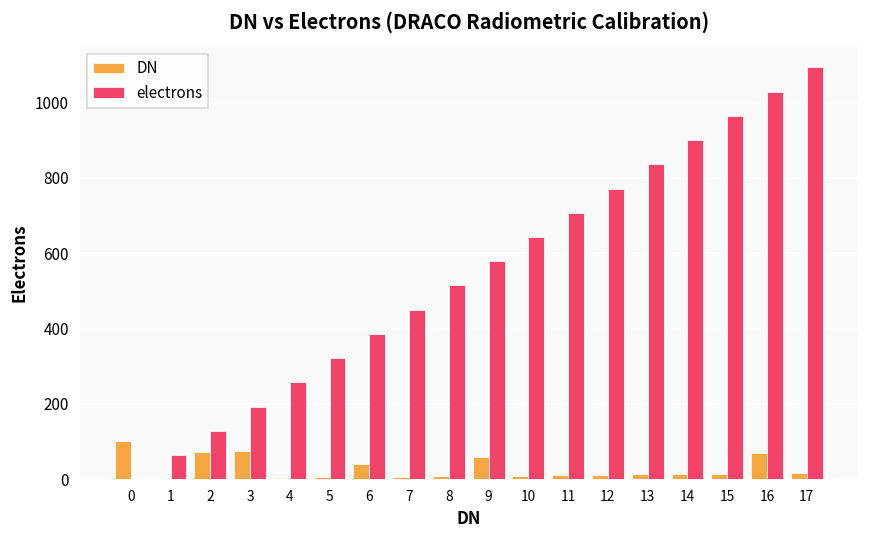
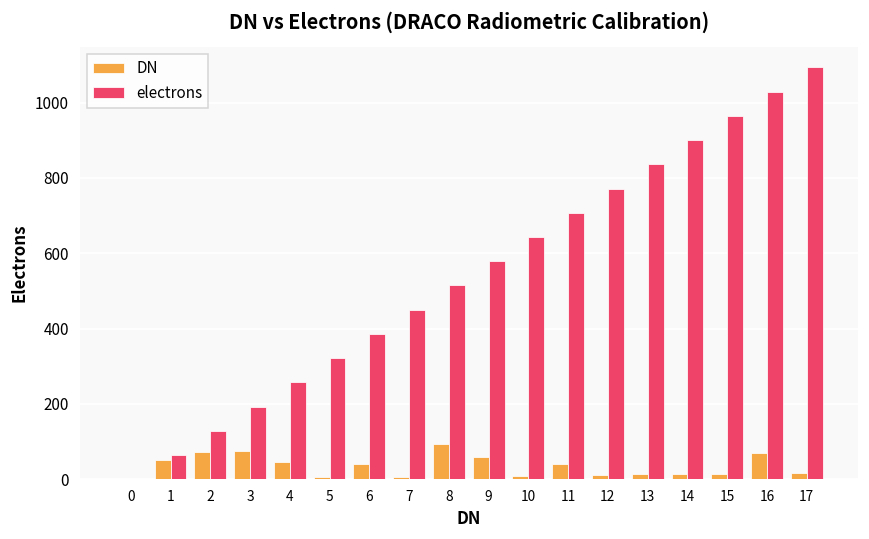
DN, 0: 100 -> 0
DN, 1: 0 -> 50
DN, 4: 0 -> 50
DN, 8: 10 -> 100
DN, 11: 10 -> 40
